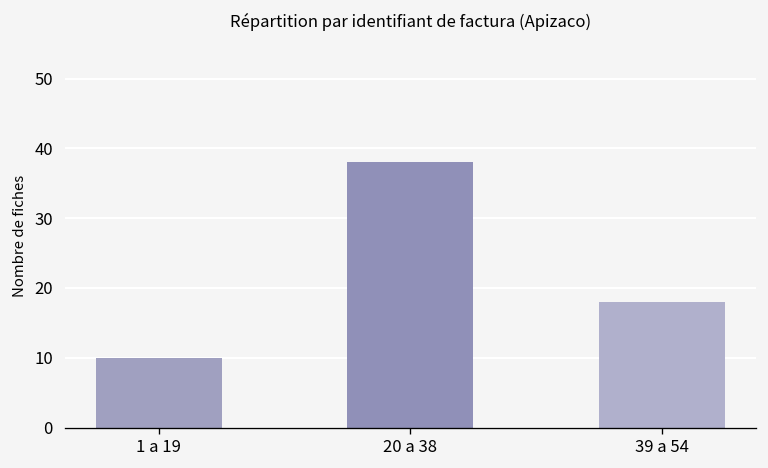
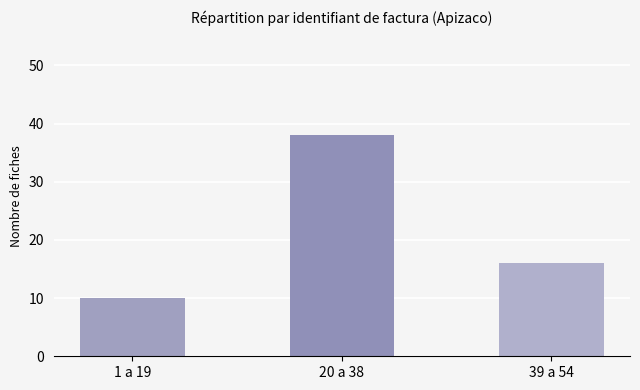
39 a 54: 18 -> 16
